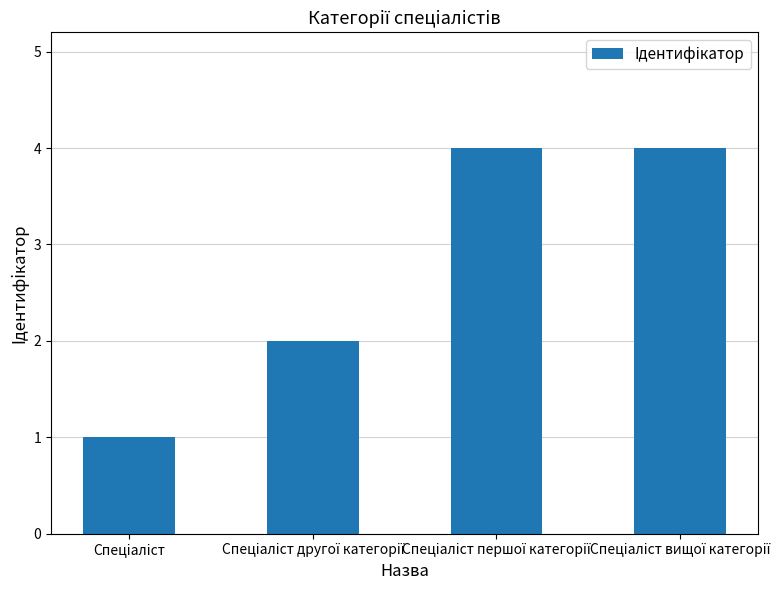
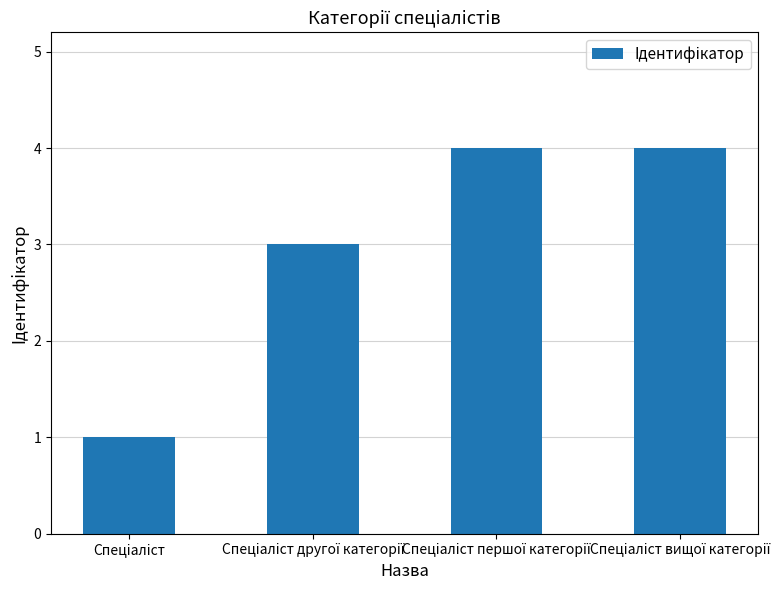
Спеціаліст другої категорії: 2 -> 3
